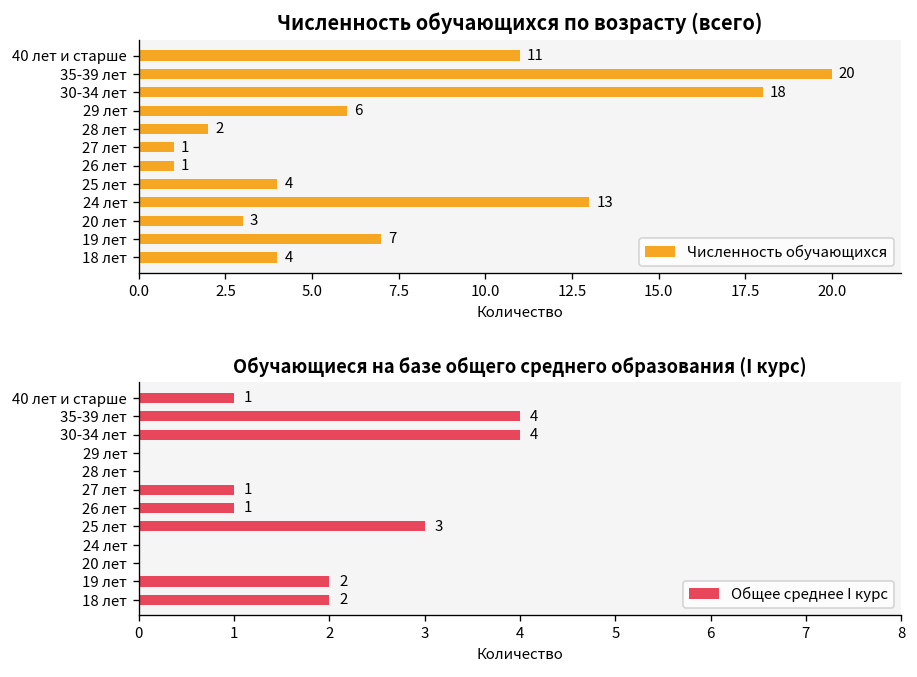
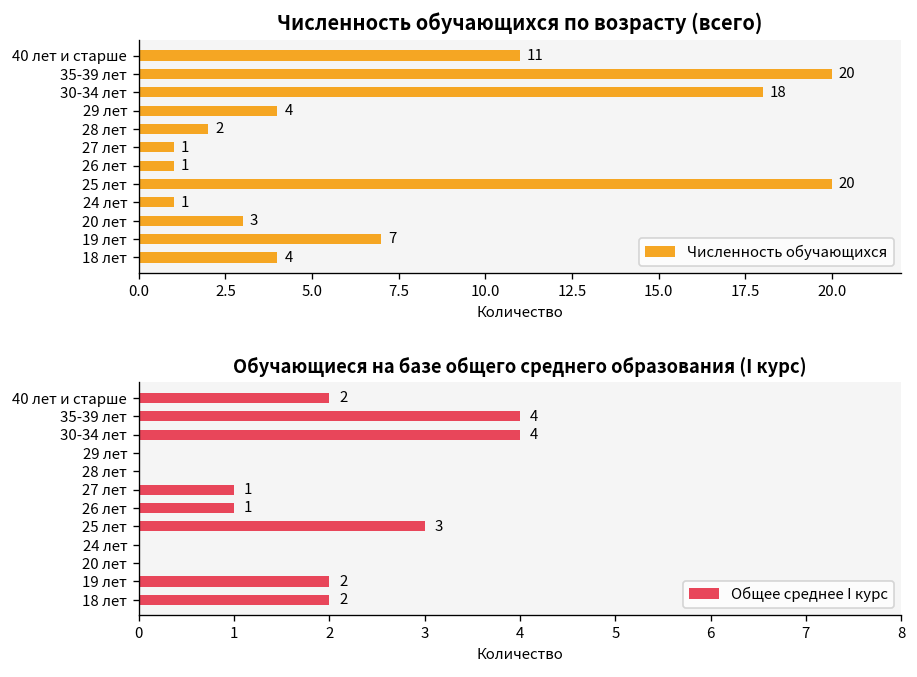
Численность обучающихся по возрасту (всего), 29 лет: 6 -> 4
Численность обучающихся по возрасту (всего), 25 лет: 4 -> 20
Численность обучающихся по возрасту (всего), 24 лет: 13 -> 1
Обучающиеся на базе общего среднего образования (I курс), 40 лет и старше: 1 -> 2
